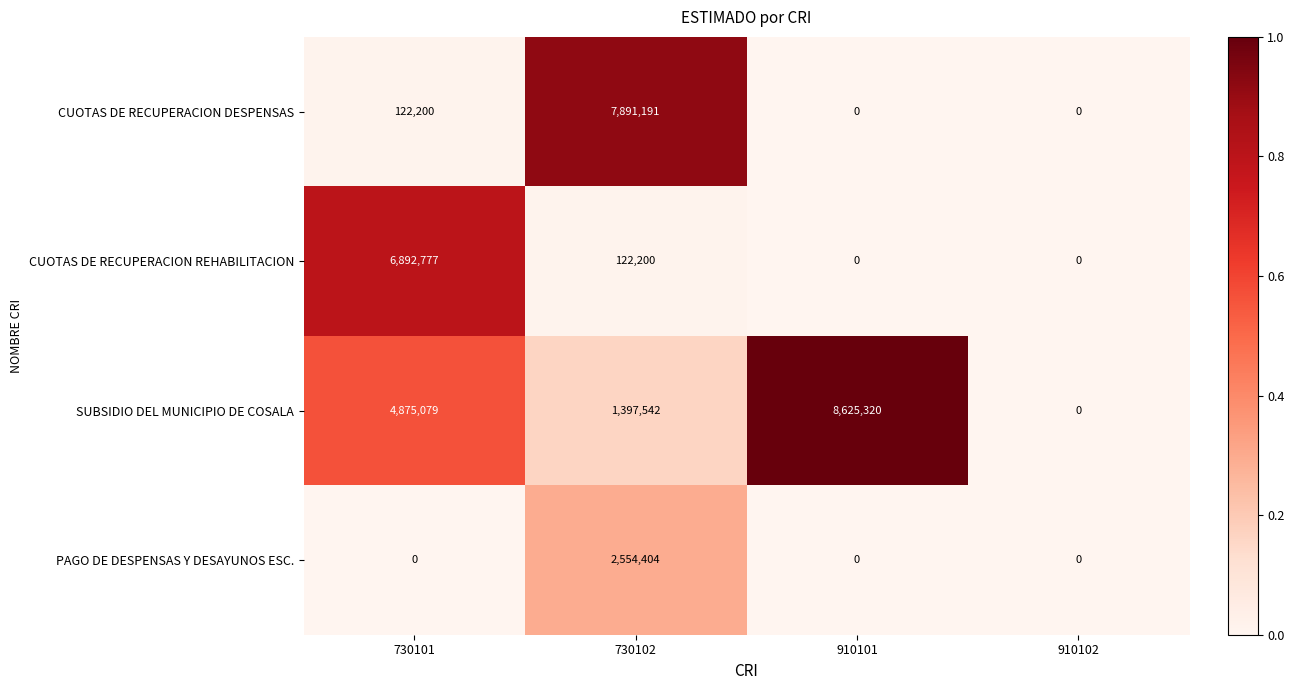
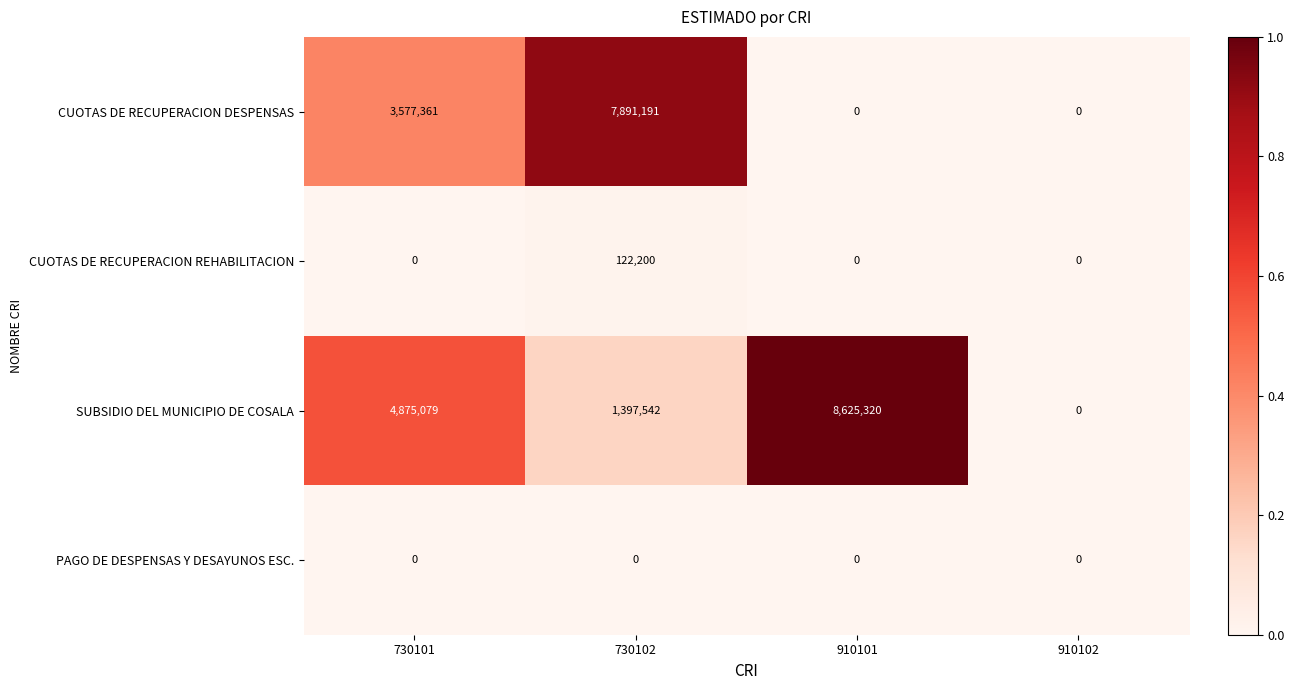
CUOTAS DE RECUPERACION DESPENSAS, 730101: 122,200 -> 3,577,361
CUOTAS DE RECUPERACION REHABILITACION, 730101: 6,892,777 -> 0
PAGO DE DESPENSAS Y DESAYUNOS ESC., 730102: 2,554,404 -> 0
